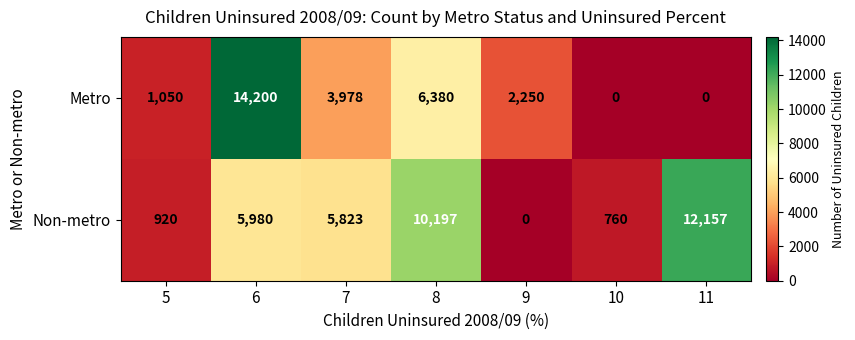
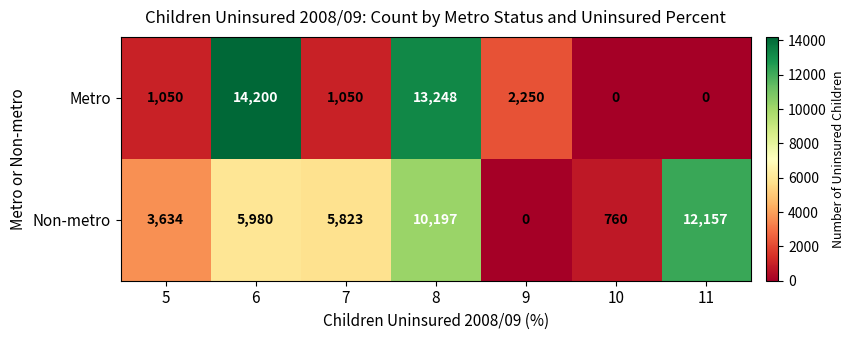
Metro, 7: 3,978 -> 1,050
Metro, 8: 6,380 -> 13,248
Non-metro, 5: 920 -> 3,634
